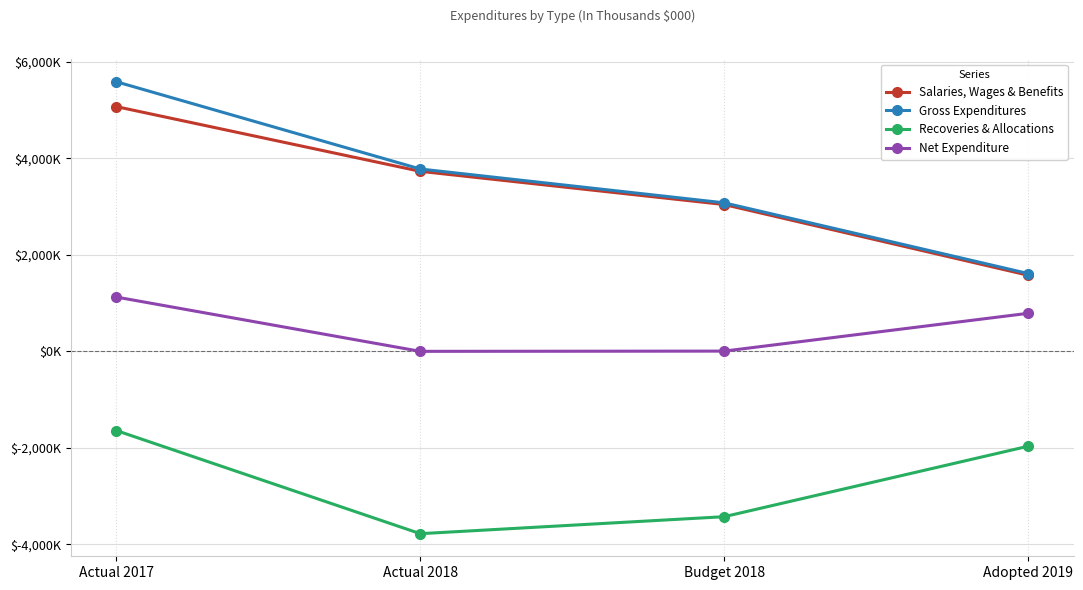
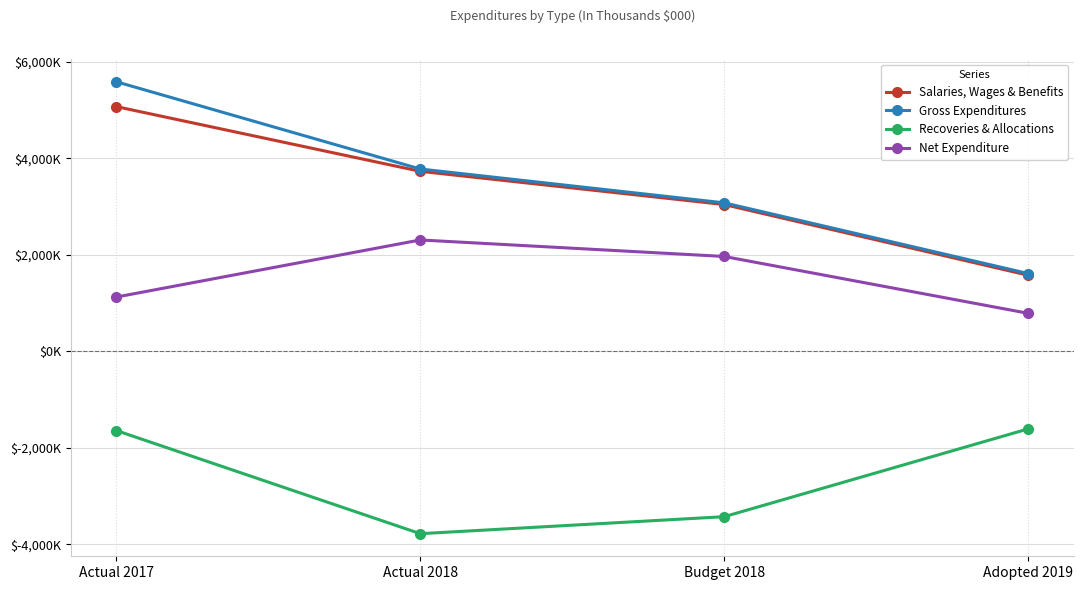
Net Expenditure, Actual 2018: $0 -> $2,300,000
Net Expenditure, Budget 2018: $0 -> $2,000,000
Recoveries & Allocations, Adopted 2019: $-2,000,000 -> $-1,600,000
